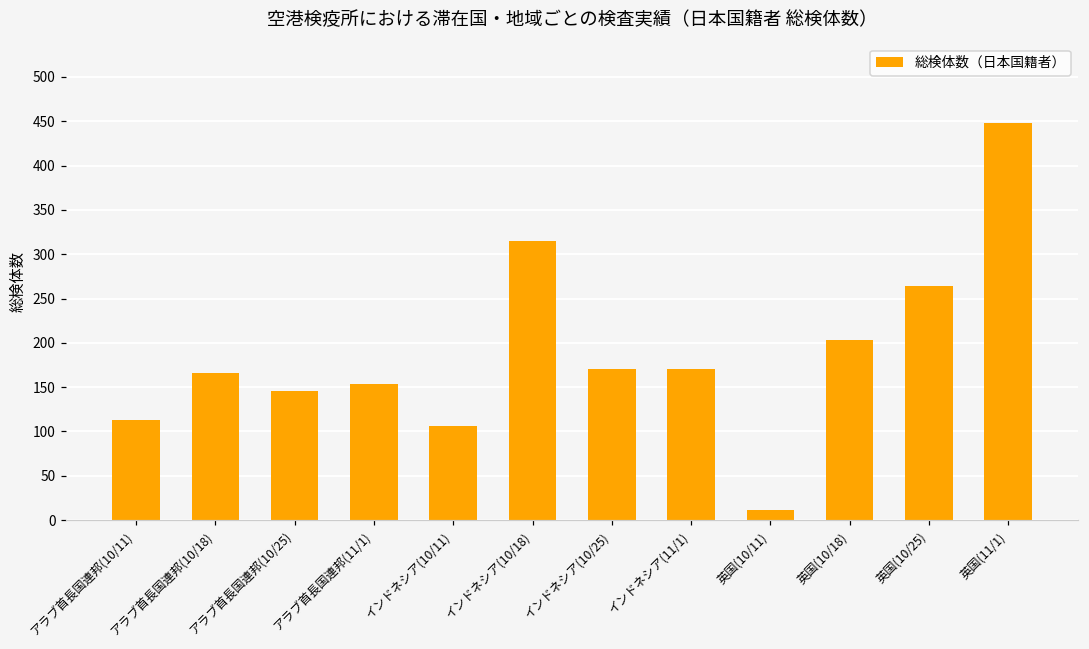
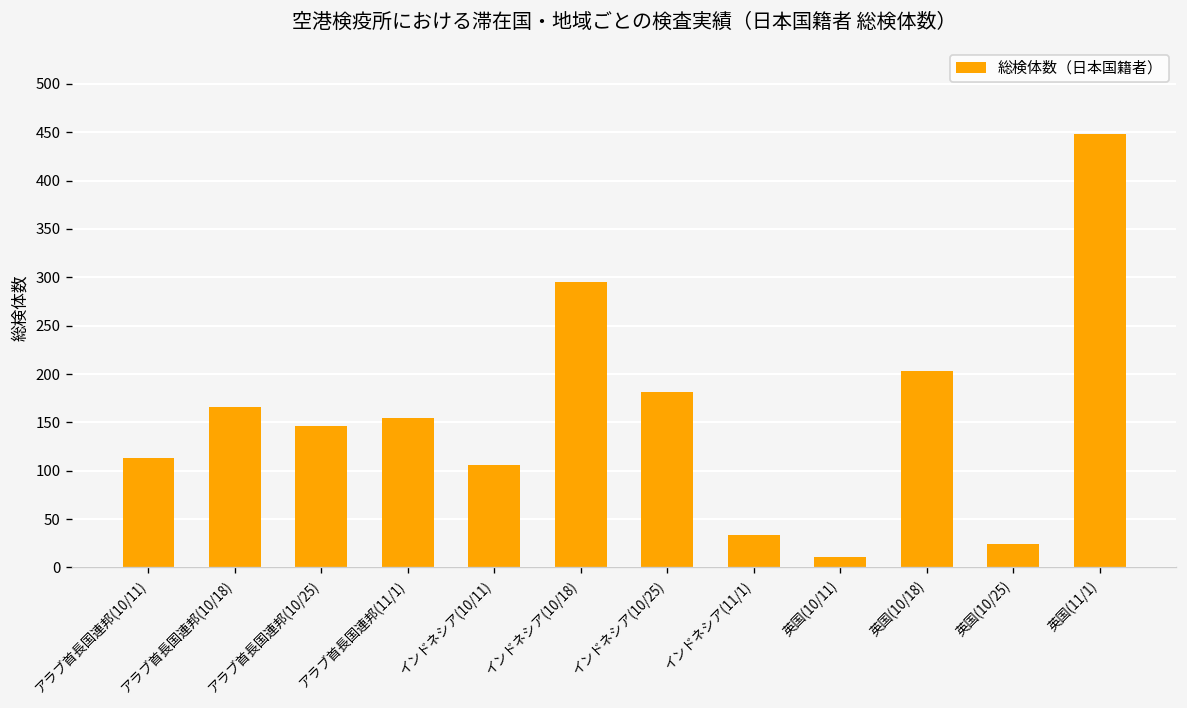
インドネシア(10/18): 320 -> 300
インドネシア(10/25): 170 -> 180
インドネシア(11/1): 170 -> 30
英国(10/25): 260 -> 20
